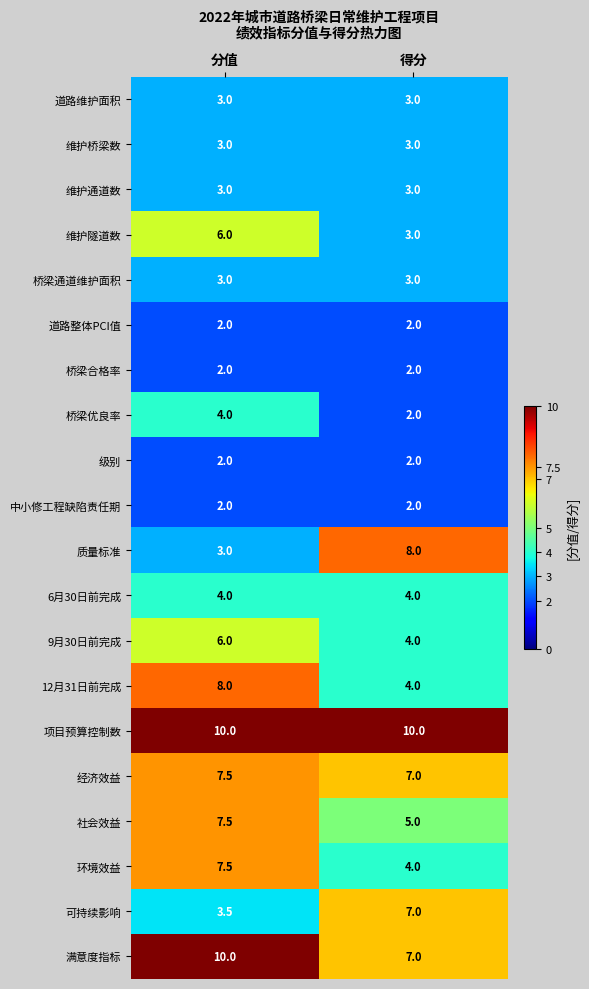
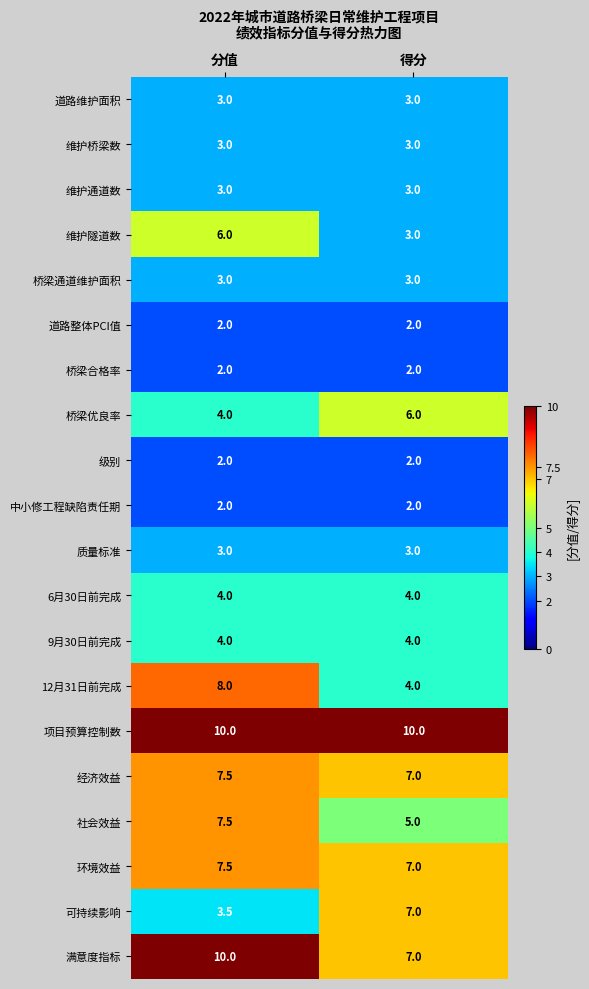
桥梁优良率, 得分: 2.0 -> 6.0
质量标准, 得分: 8.0 -> 3.0
9月30日前完成, 分值: 6.0 -> 4.0
环境效益, 得分: 4.0 -> 7.0
